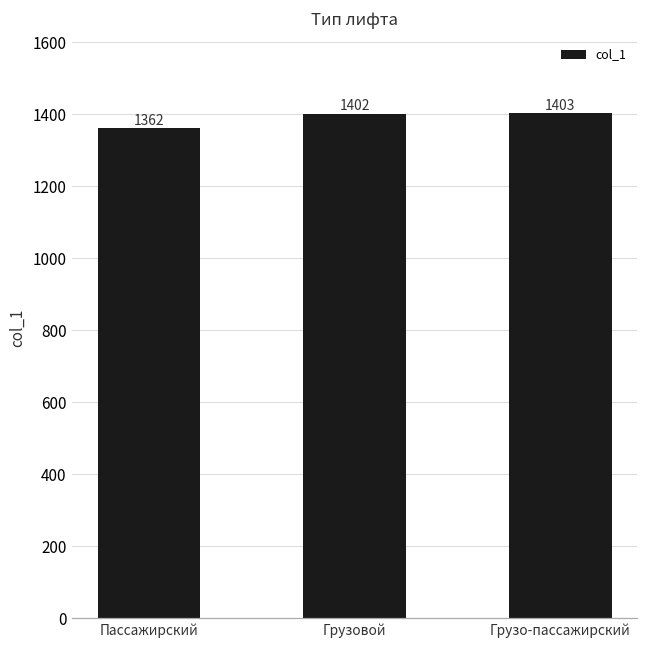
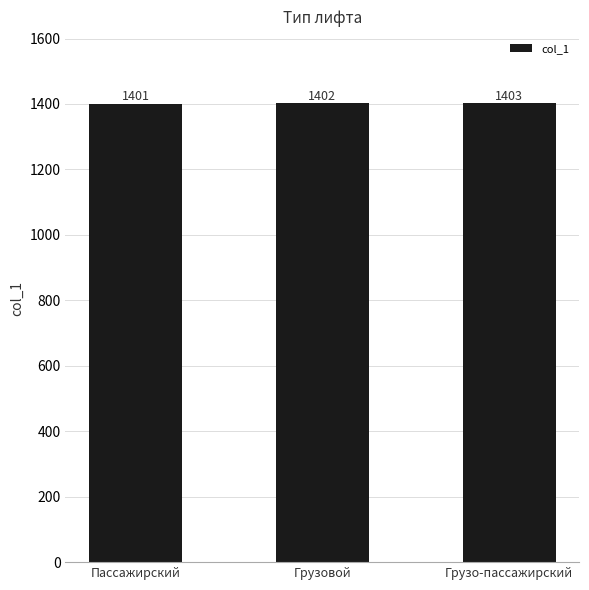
Пассажирский: 1362 -> 1401
